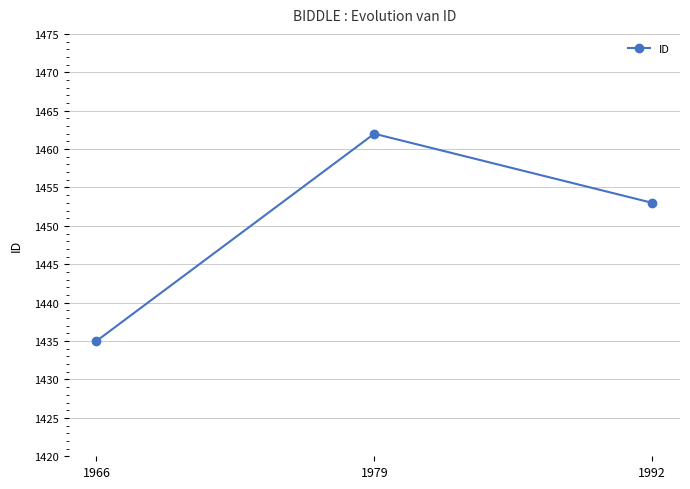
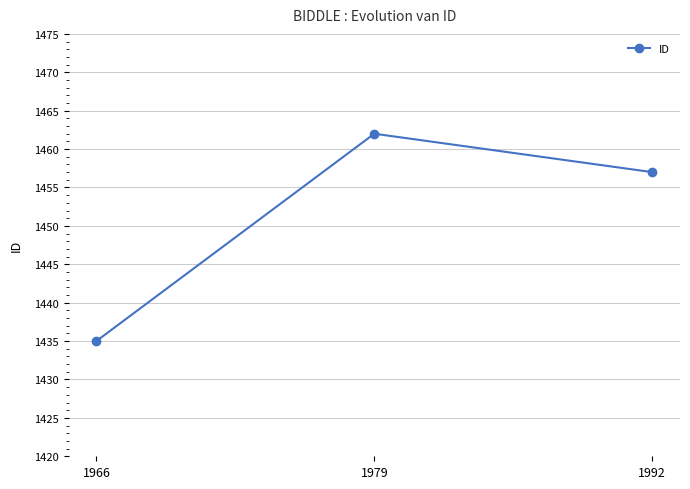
1992: 1453 -> 1457
